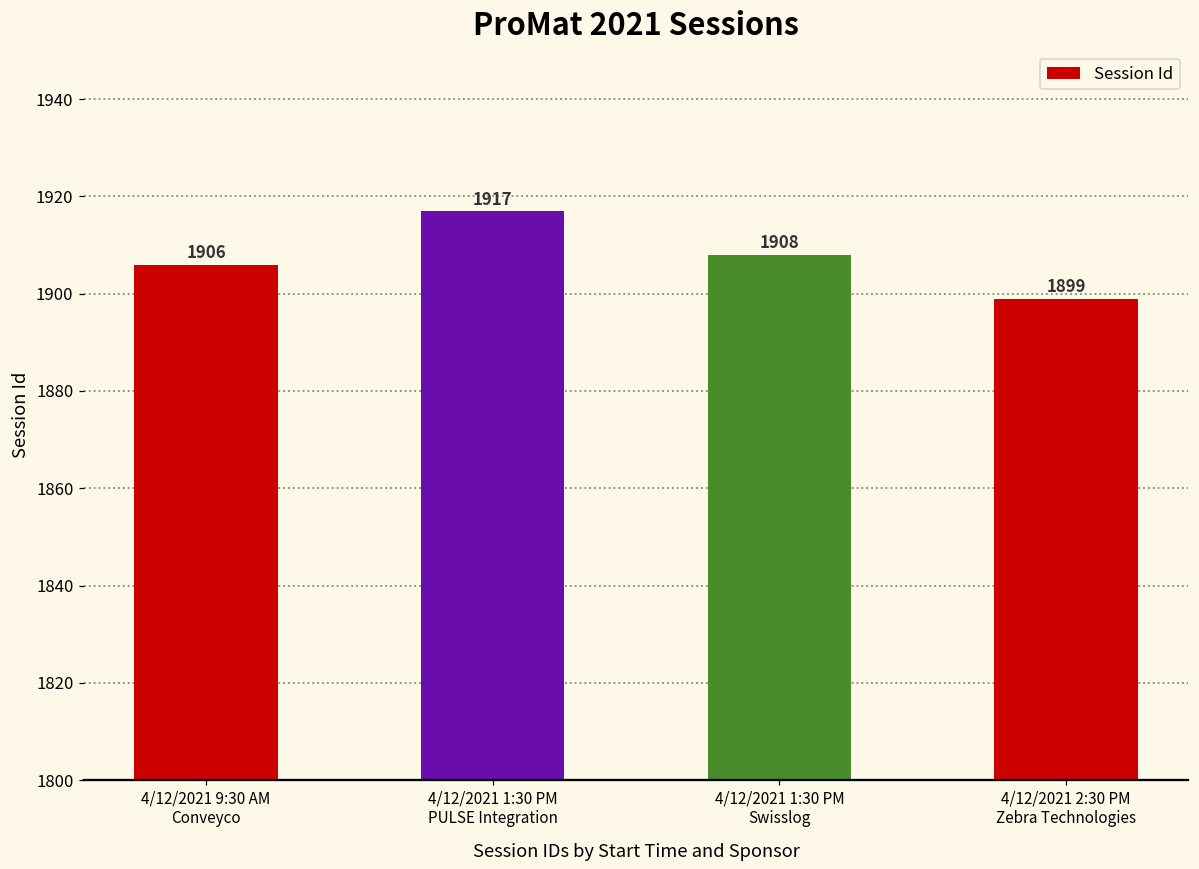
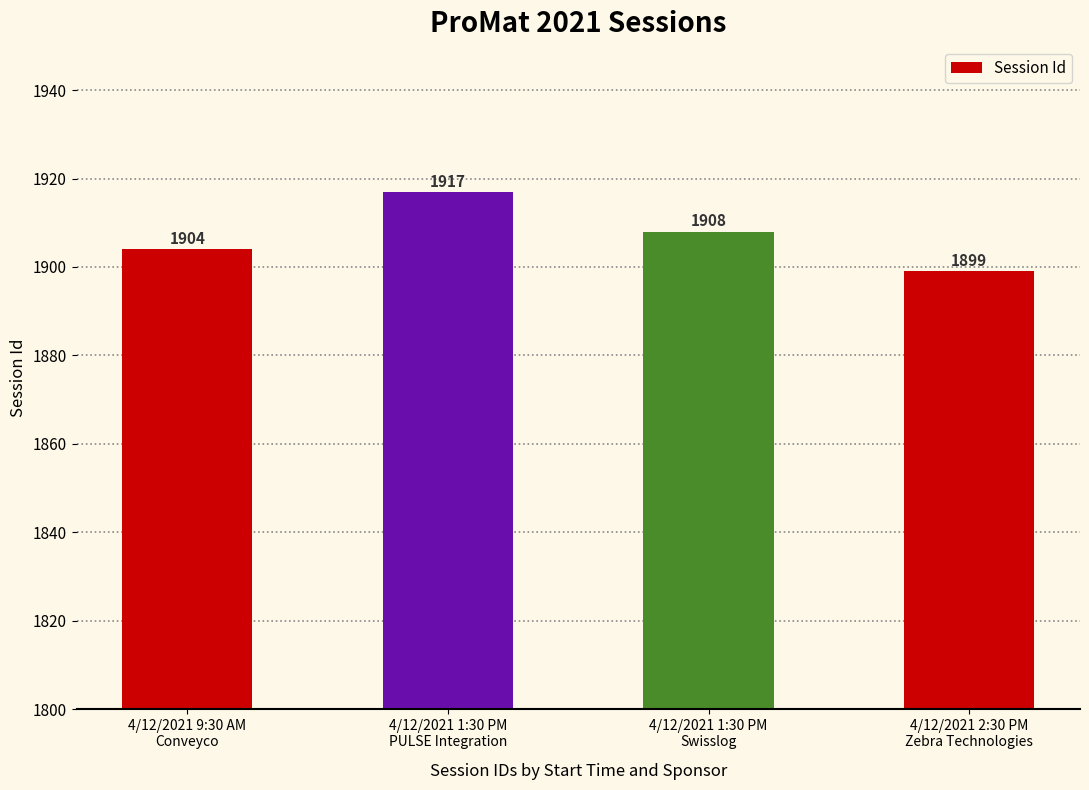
4/12/2021 9:30 AM Conveyco: 1906 -> 1904
